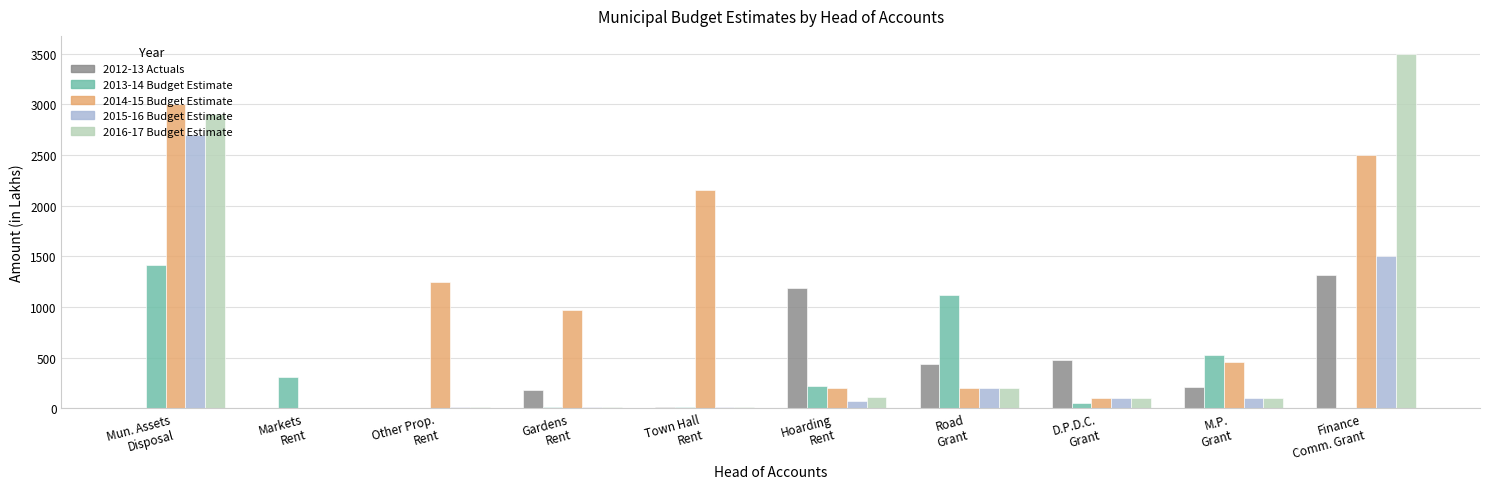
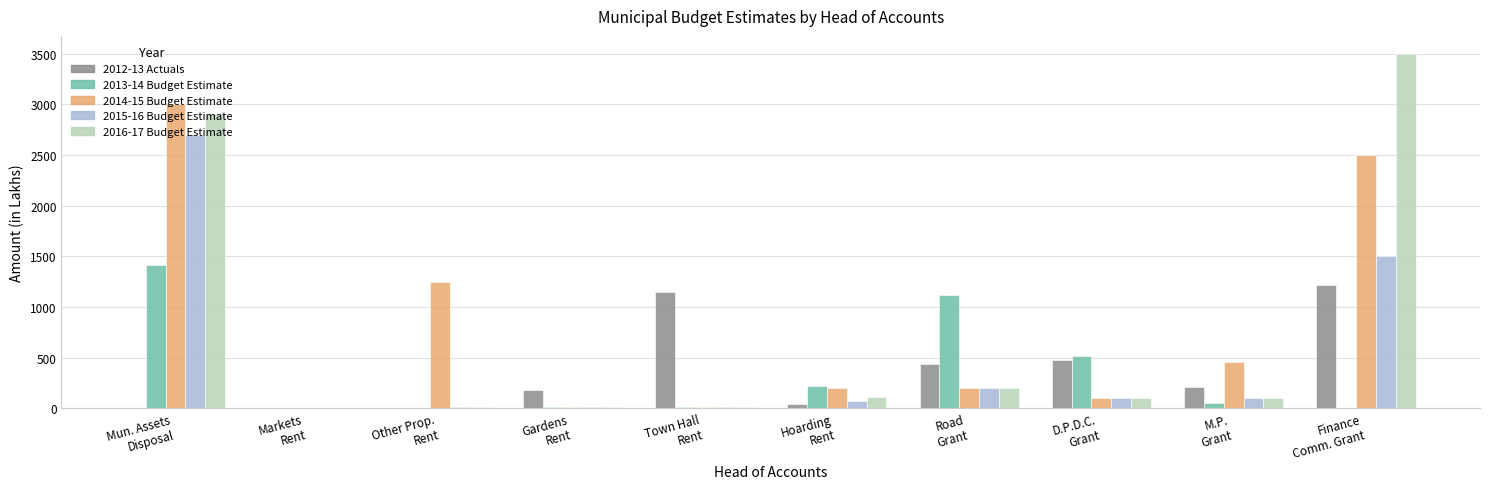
2013-14 Budget Estimate, Markets Rent: 310 -> 0
2014-15 Budget Estimate, Gardens Rent: 980 -> 10
2012-13 Actuals, Town Hall Rent: 10 -> 1150
2014-15 Budget Estimate, Town Hall Rent: 2150 -> 10
2012-13 Actuals, Hoarding Rent: 1180 -> 40
2013-14 Budget Estimate, D.P.D.C. Grant: 50 -> 520
2013-14 Budget Estimate, M.P. Grant: 530 -> 50
2012-13 Actuals, Finance Comm. Grant: 1320 -> 1220
